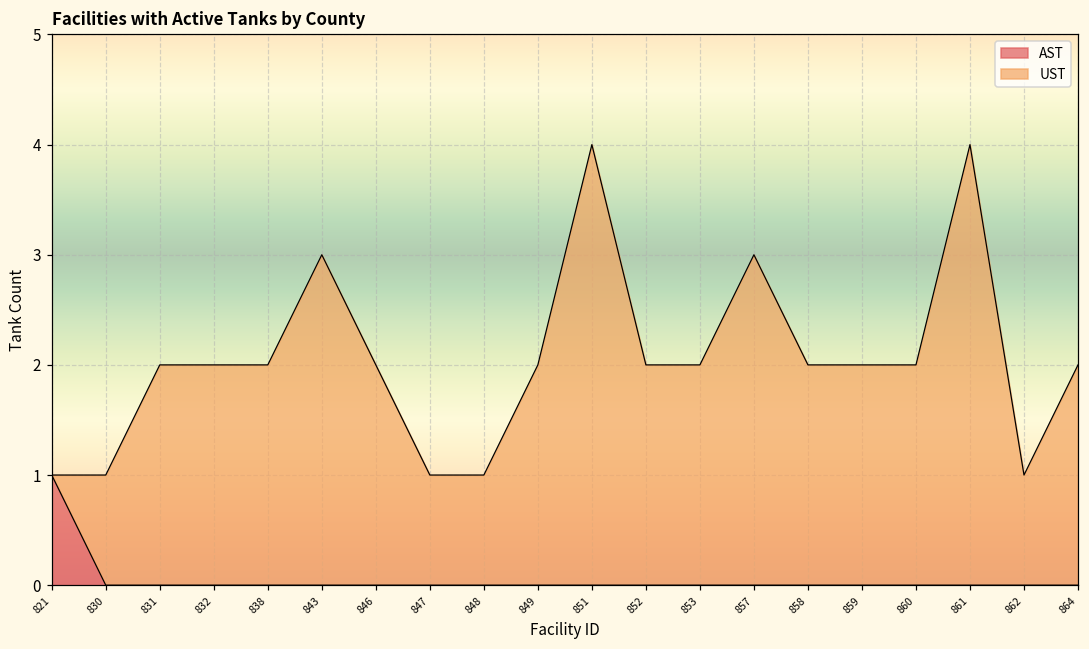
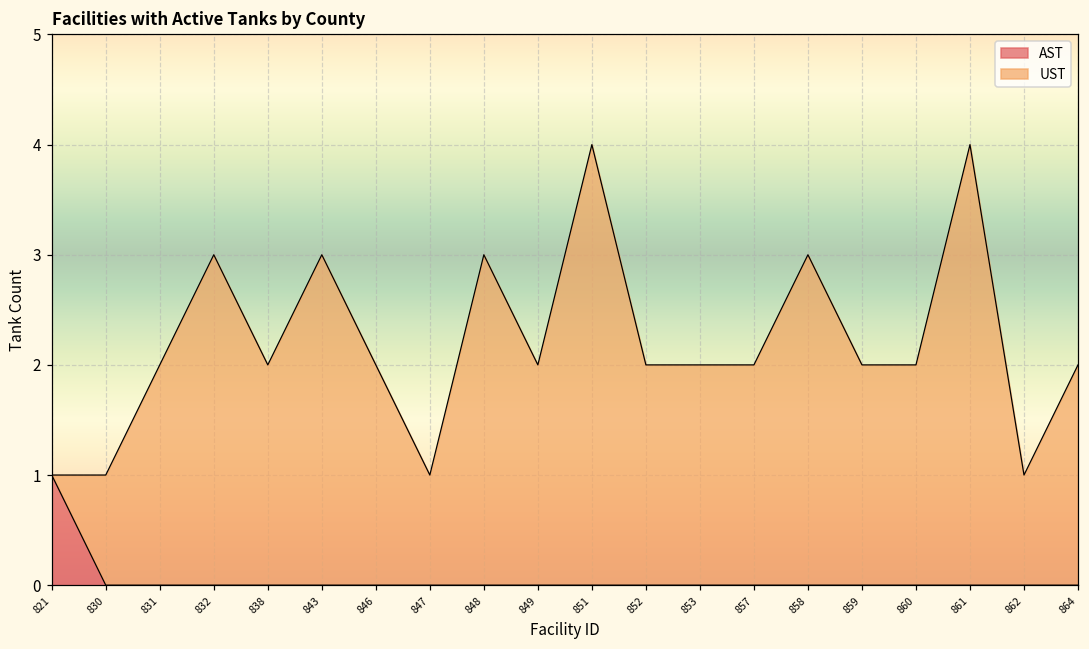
UST, 832: 2 -> 3
UST, 848: 1 -> 3
UST, 857: 3 -> 2
UST, 858: 2 -> 3
